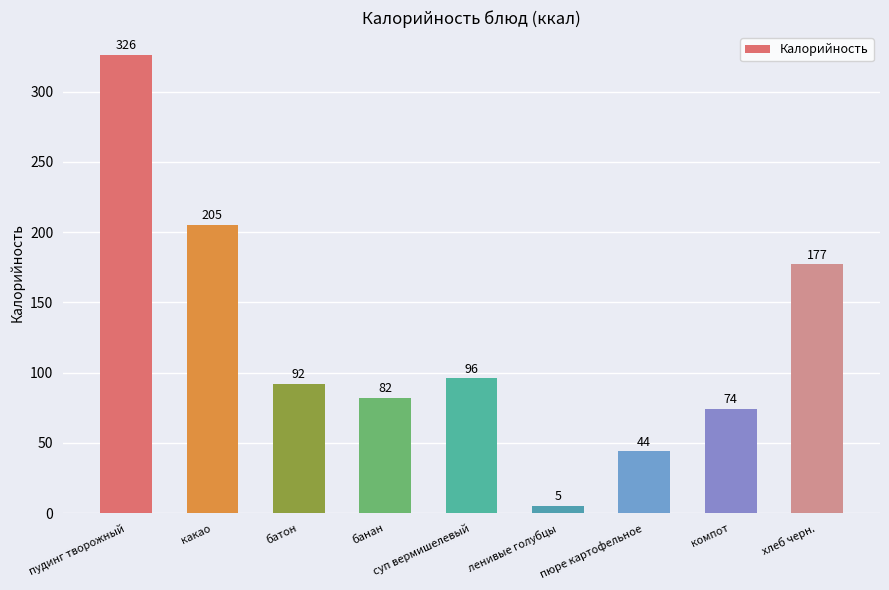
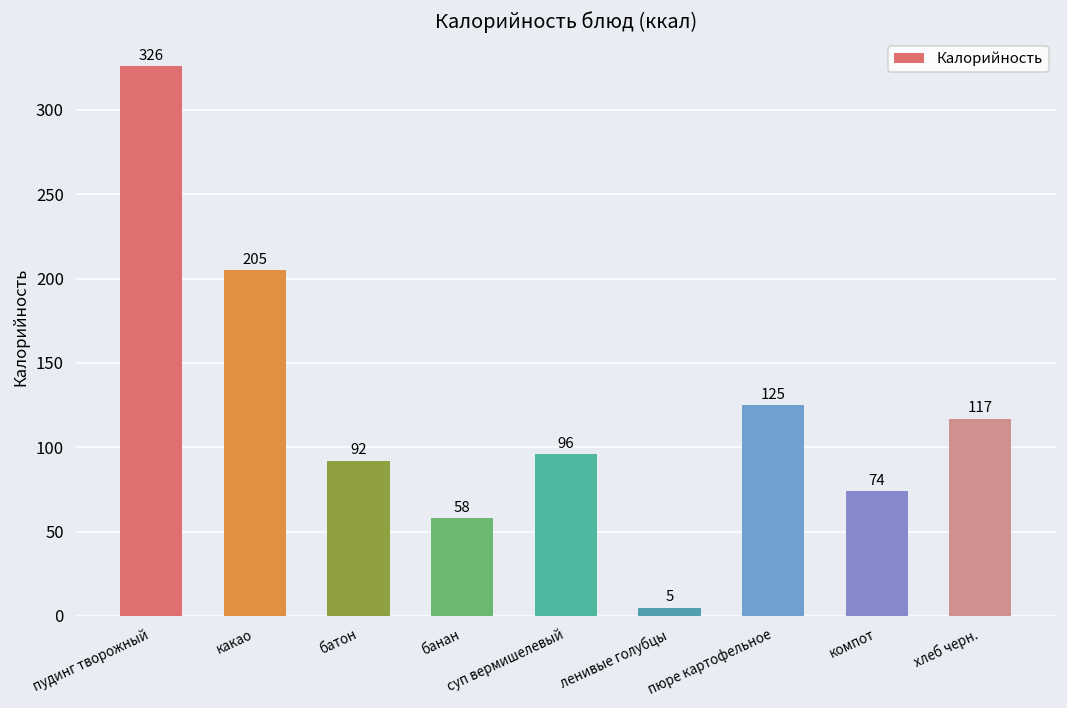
банан: 82 -> 58
пюре картофельное: 44 -> 125
хлеб черн.: 177 -> 117
